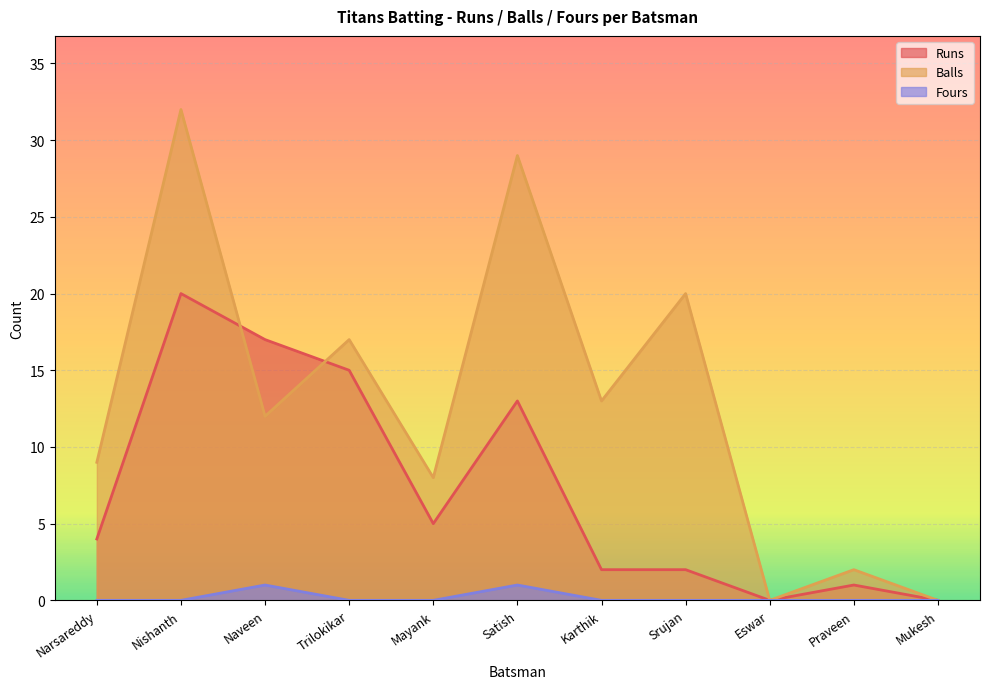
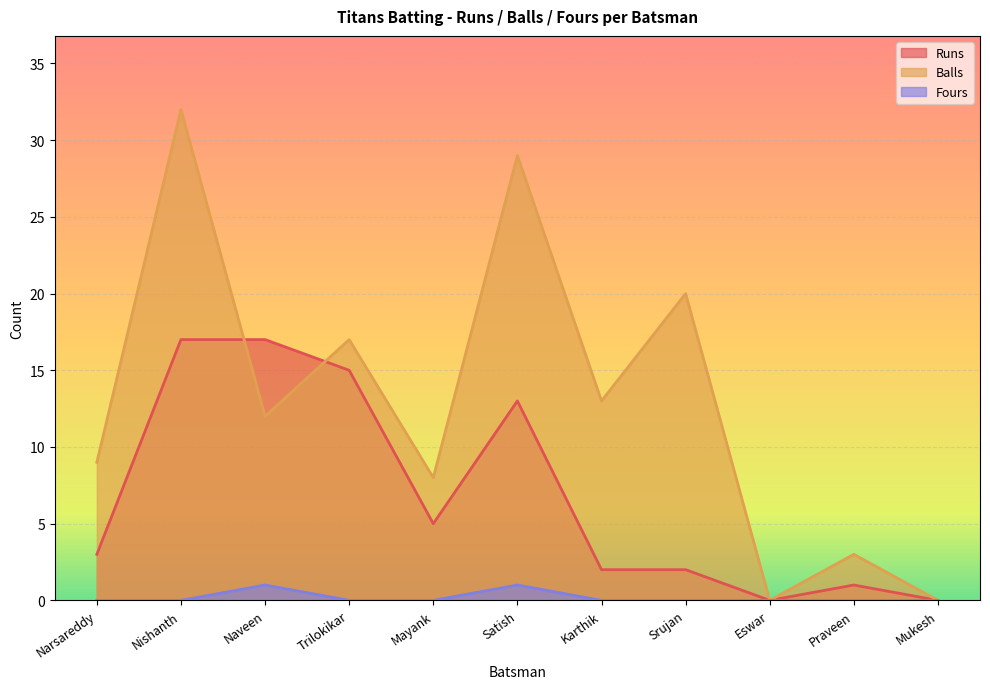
Runs, Narsareddy: 4 -> 3
Runs, Nishanth: 20 -> 17
Balls, Praveen: 2 -> 3
